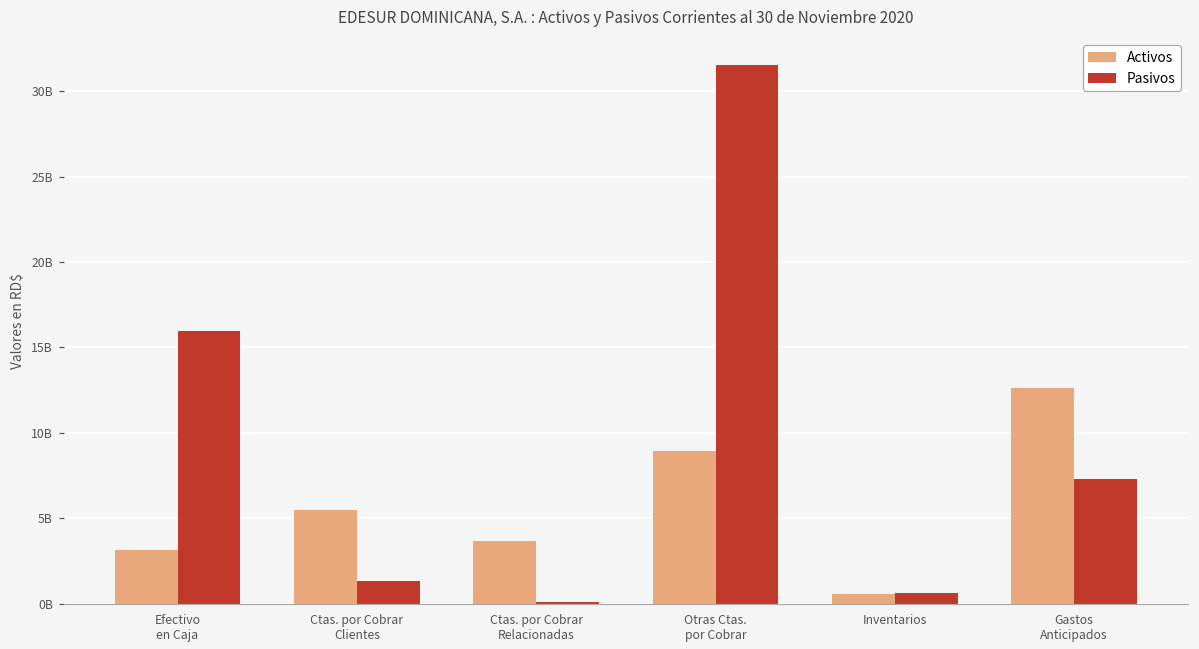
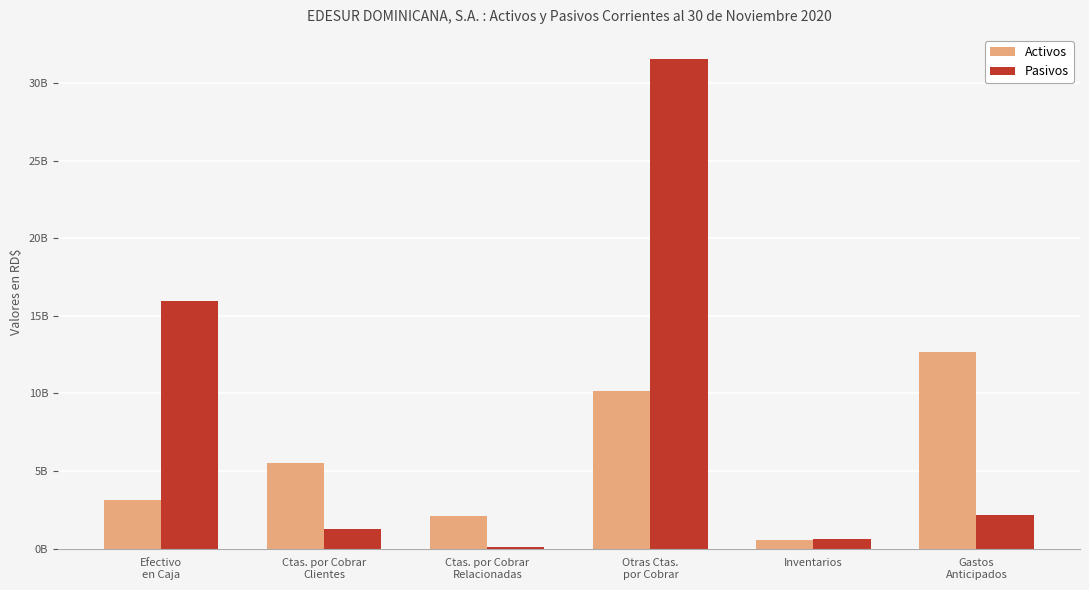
Activos, Ctas. por Cobrar Relacionadas: 3600000000 -> 2100000000
Activos, Otras Ctas. por Cobrar: 8900000000 -> 10200000000
Pasivos, Gastos Anticipados: 7300000000 -> 2200000000
